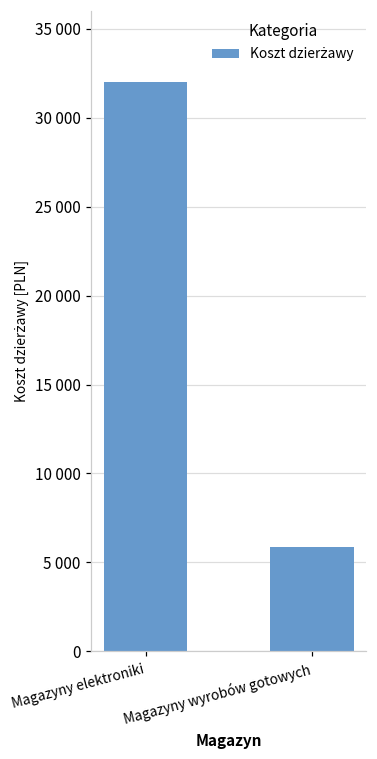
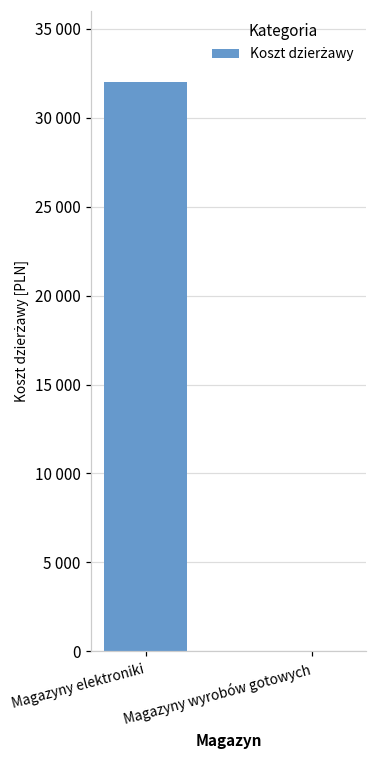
Magazyny wyrobów gotowych: 5900 -> 0
